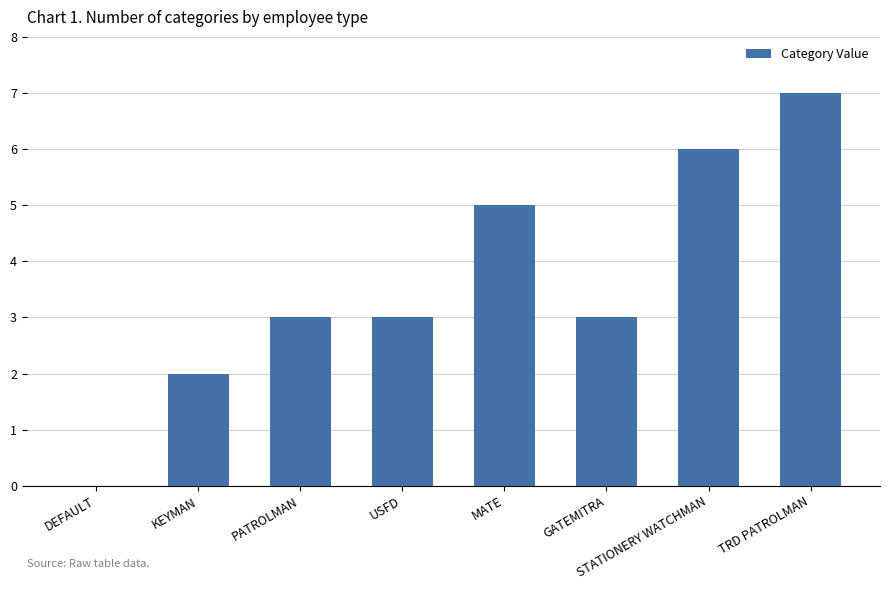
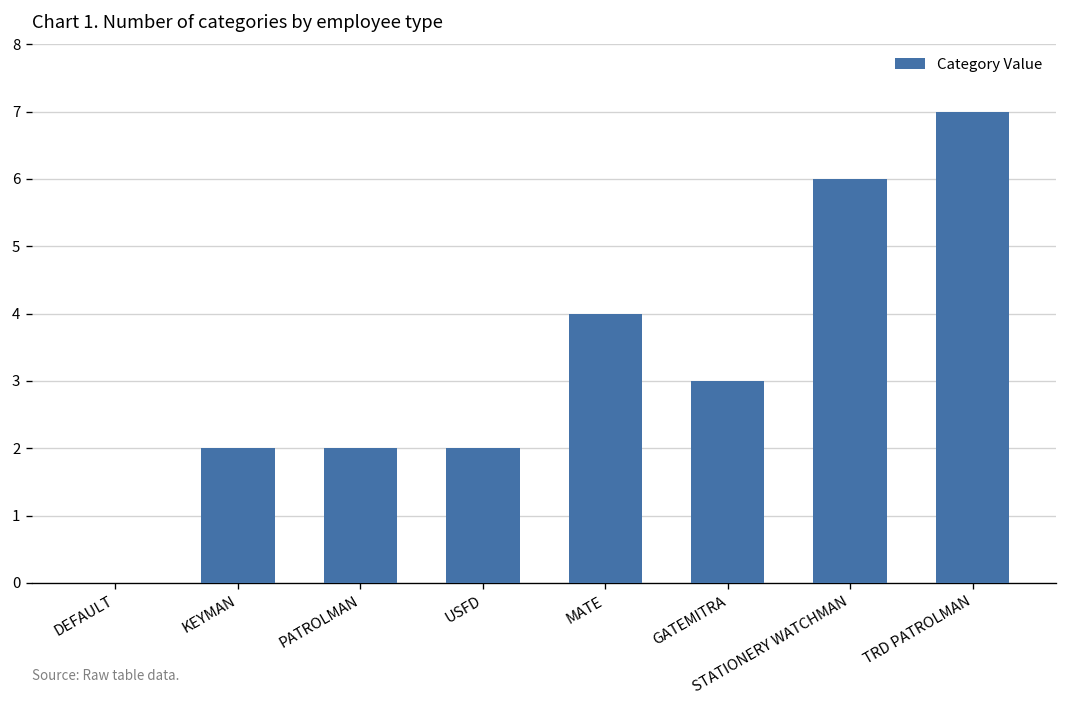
PATROLMAN: 3 -> 2
USFD: 3 -> 2
MATE: 5 -> 4
